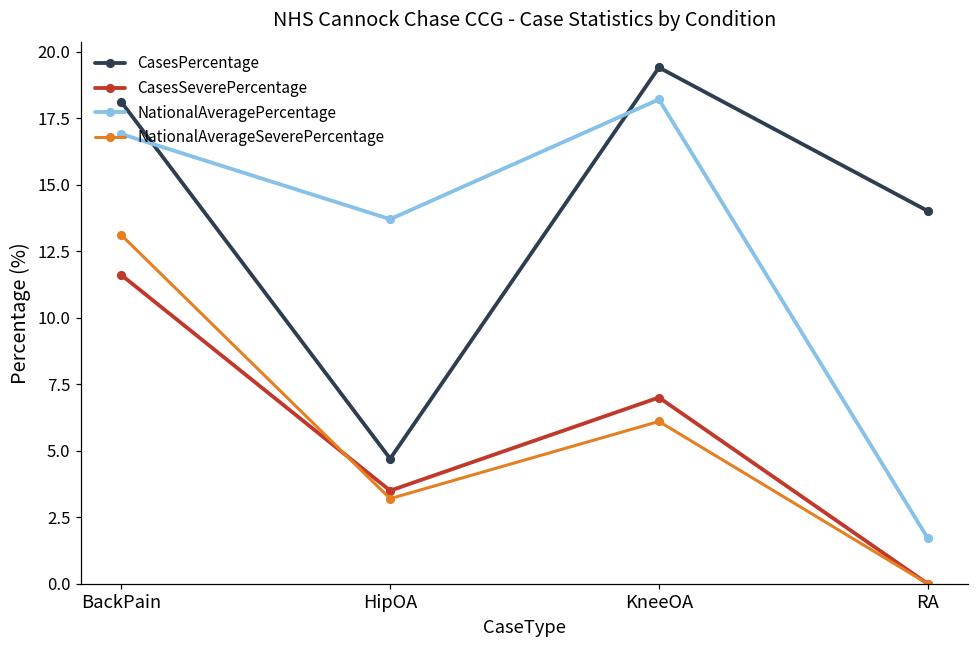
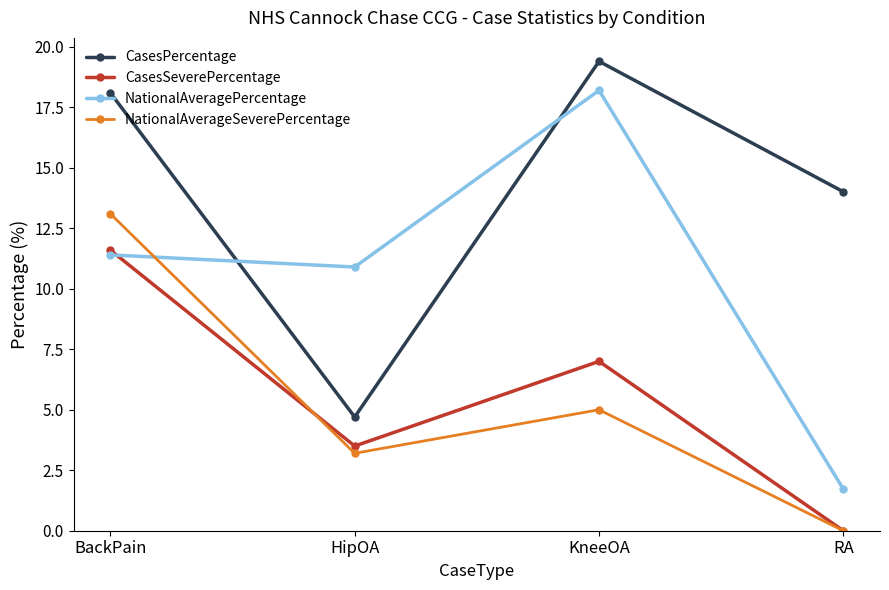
NationalAveragePercentage, BackPain: 16.9 -> 11.4
NationalAveragePercentage, HipOA: 13.7 -> 10.9
NationalAverageSeverePercentage, KneeOA: 6.1 -> 5.0
